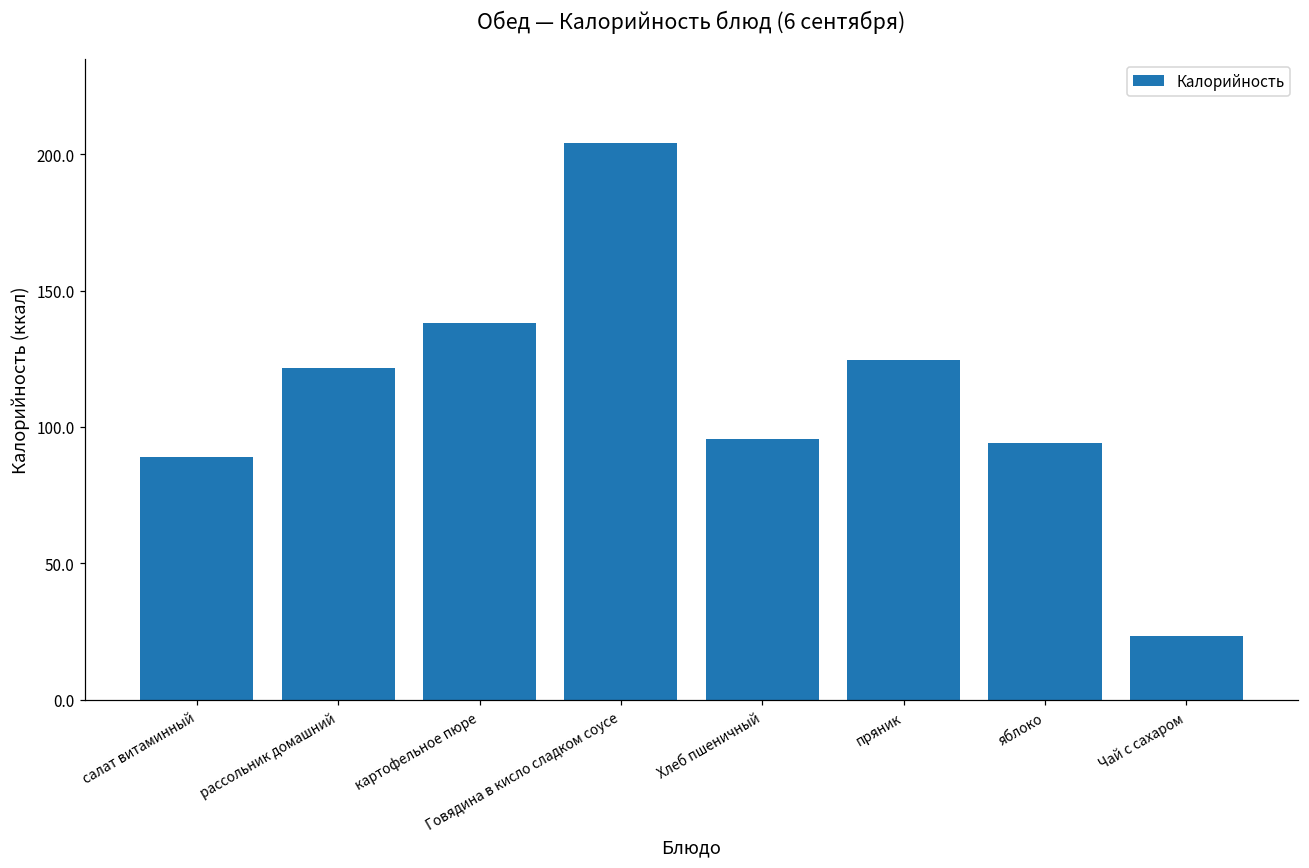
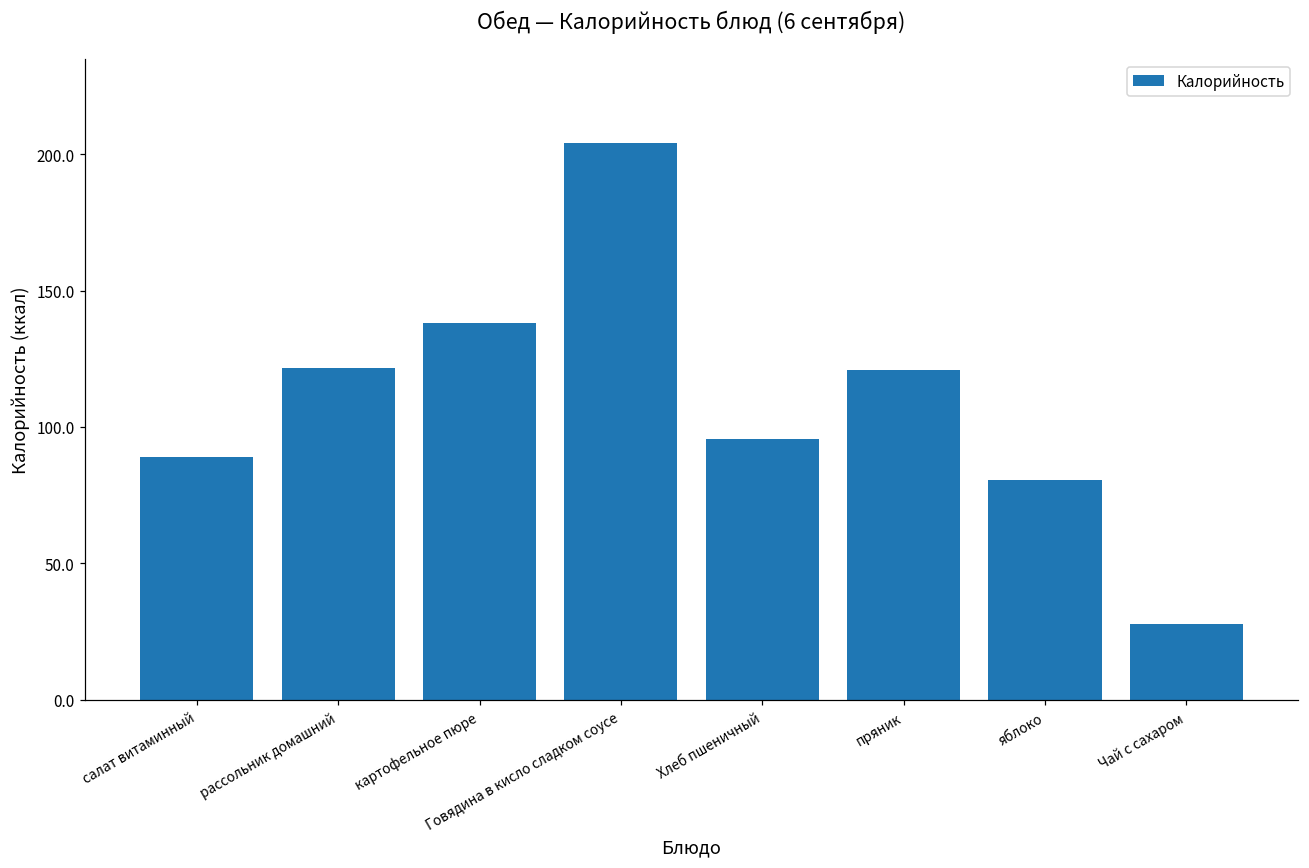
пряник: 125 -> 121
яблоко: 94 -> 81
Чай с сахаром: 24 -> 28
